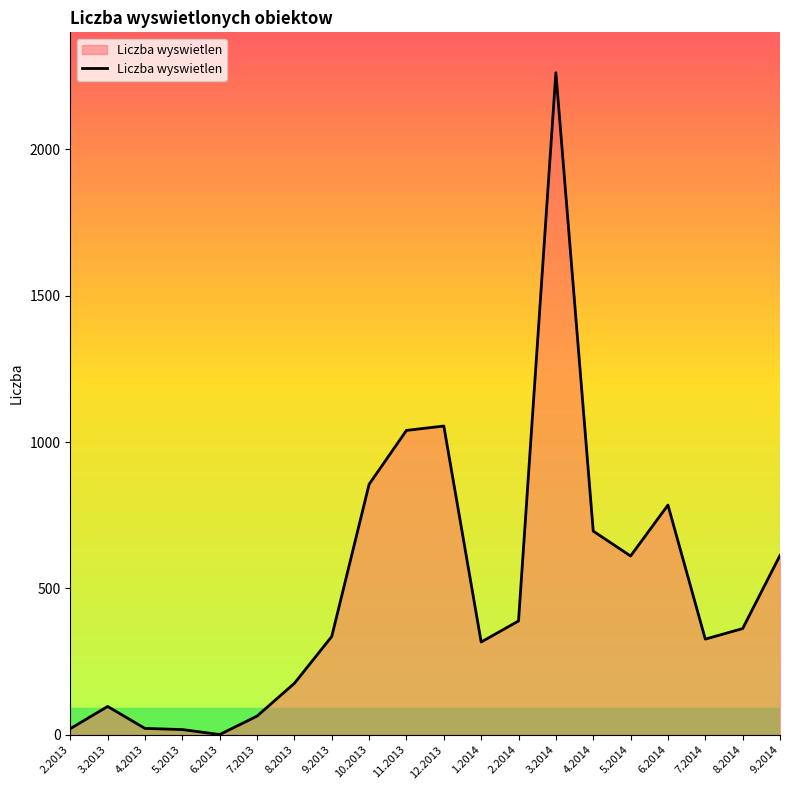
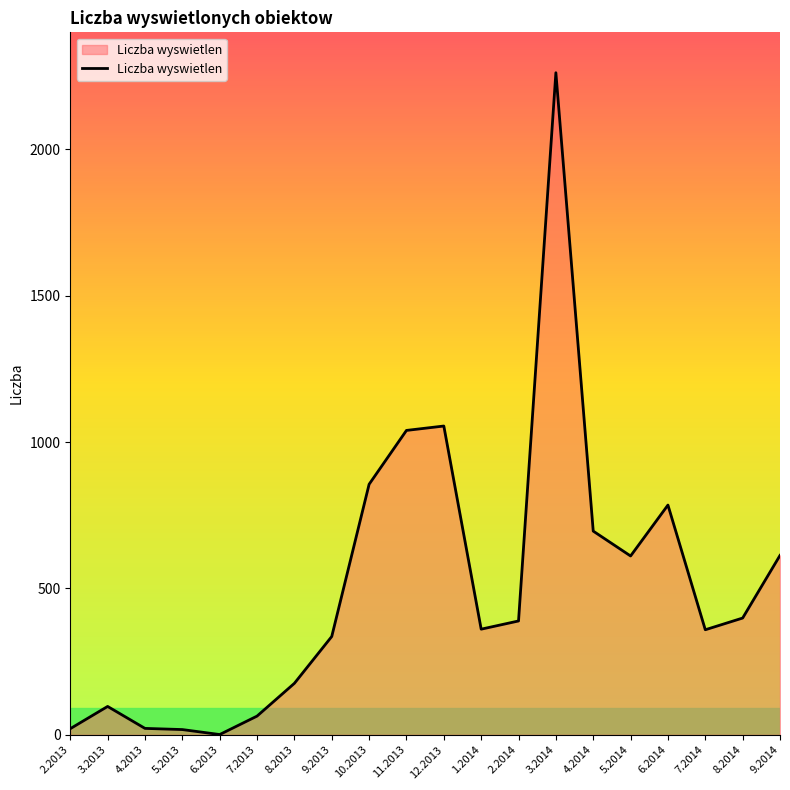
1.2014: 320 -> 360
7.2014: 330 -> 360
8.2014: 360 -> 400
